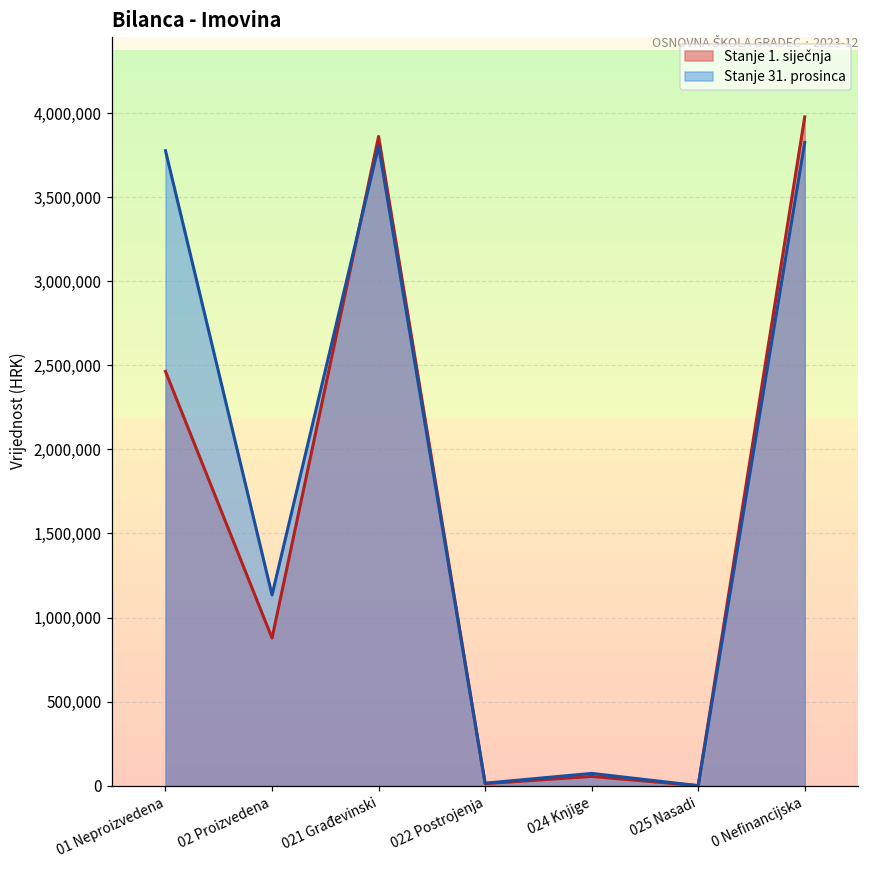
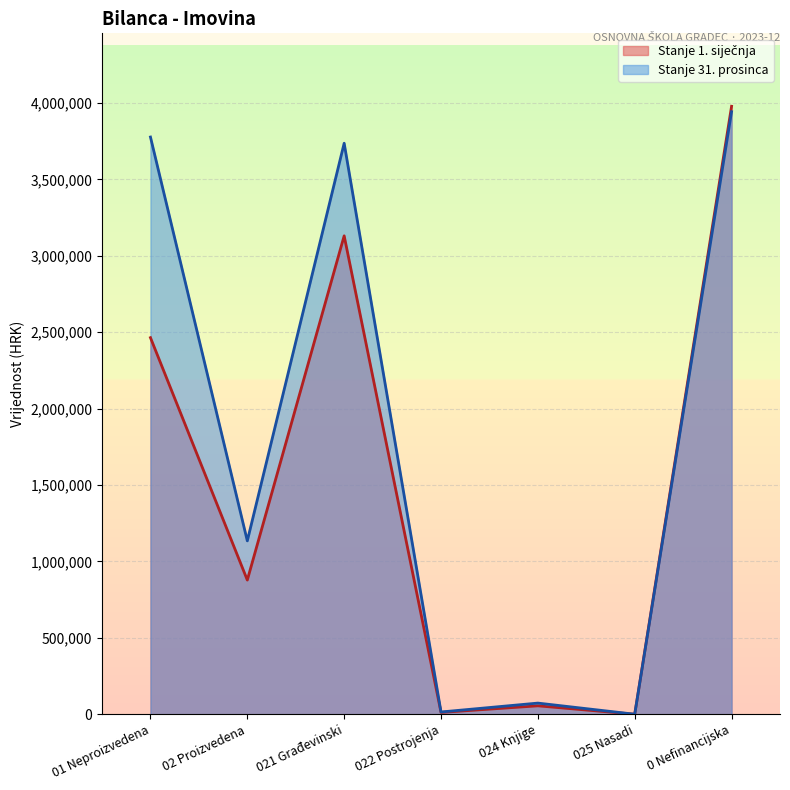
Stanje 1. siječnja, 021 Građevinski: 3,860,000 -> 3,130,000
Stanje 31. prosinca, 021 Građevinski: 3,810,000 -> 3,740,000
Stanje 31. prosinca, 0 Nefinancijska: 3,830,000 -> 3,940,000
